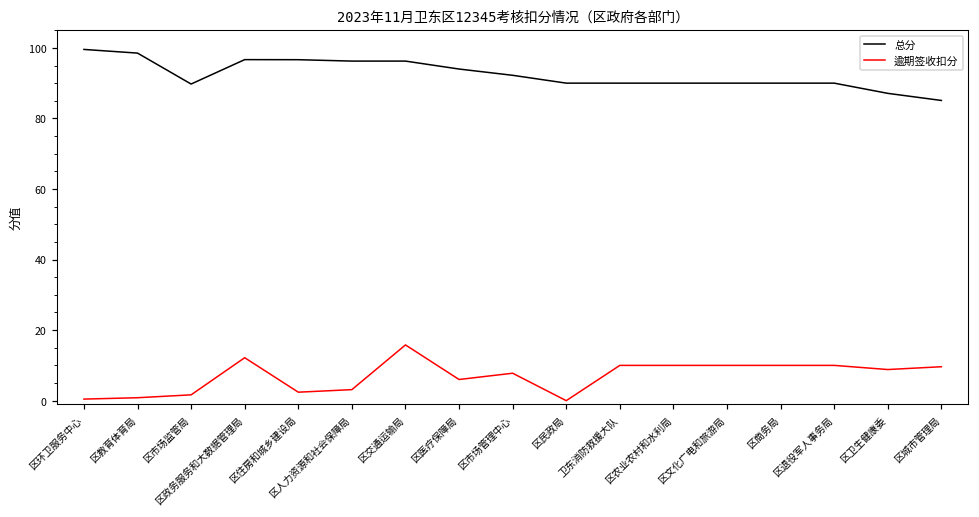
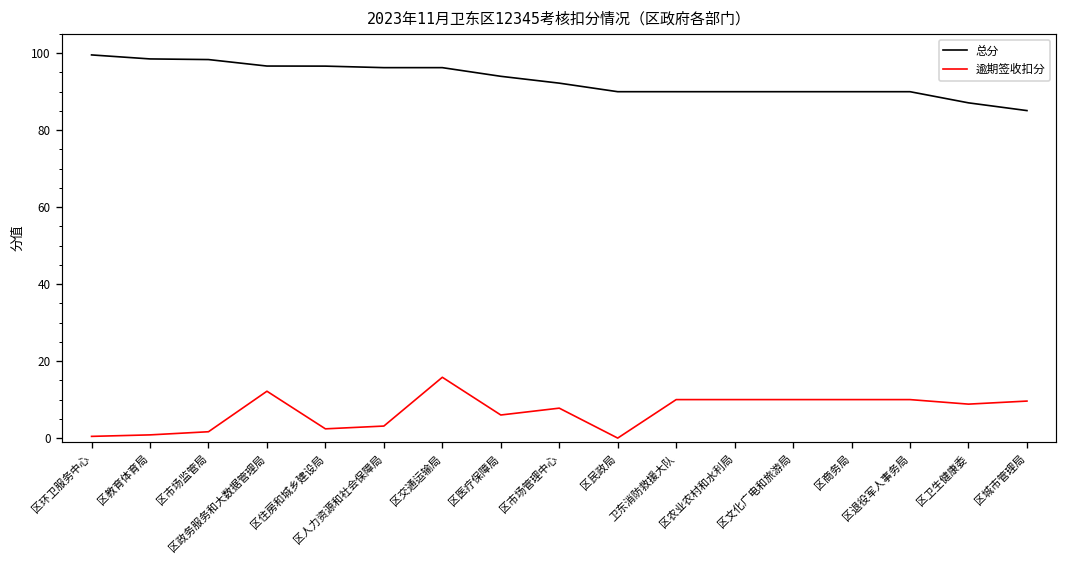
总分, 区市场监管局: 90 -> 98
